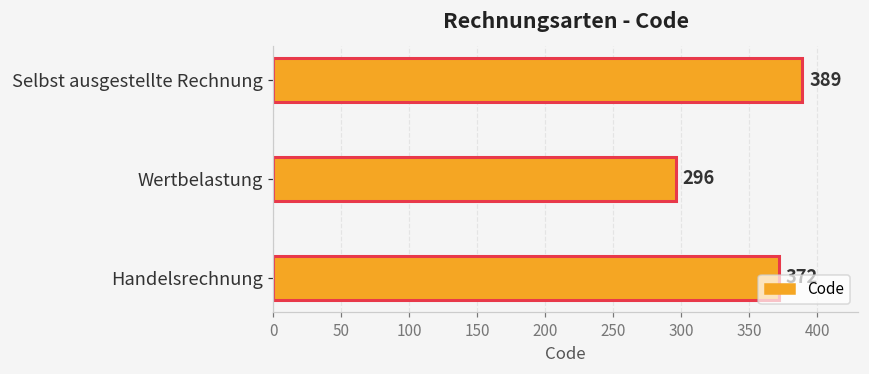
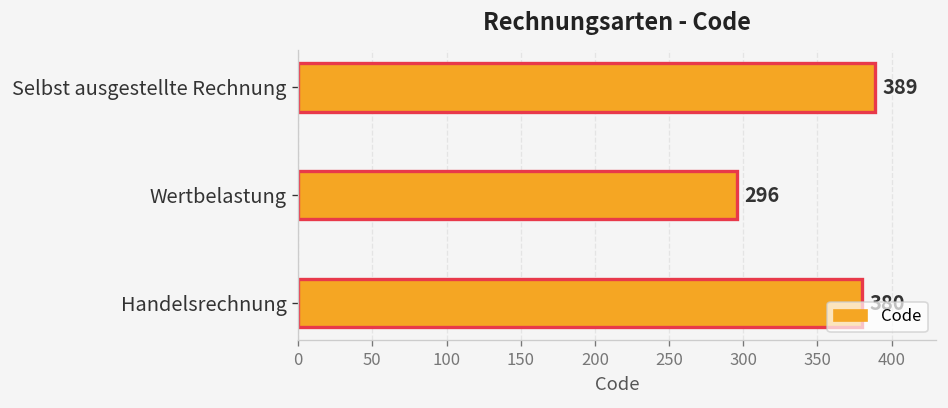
Handelsrechnung: 372 -> 380
